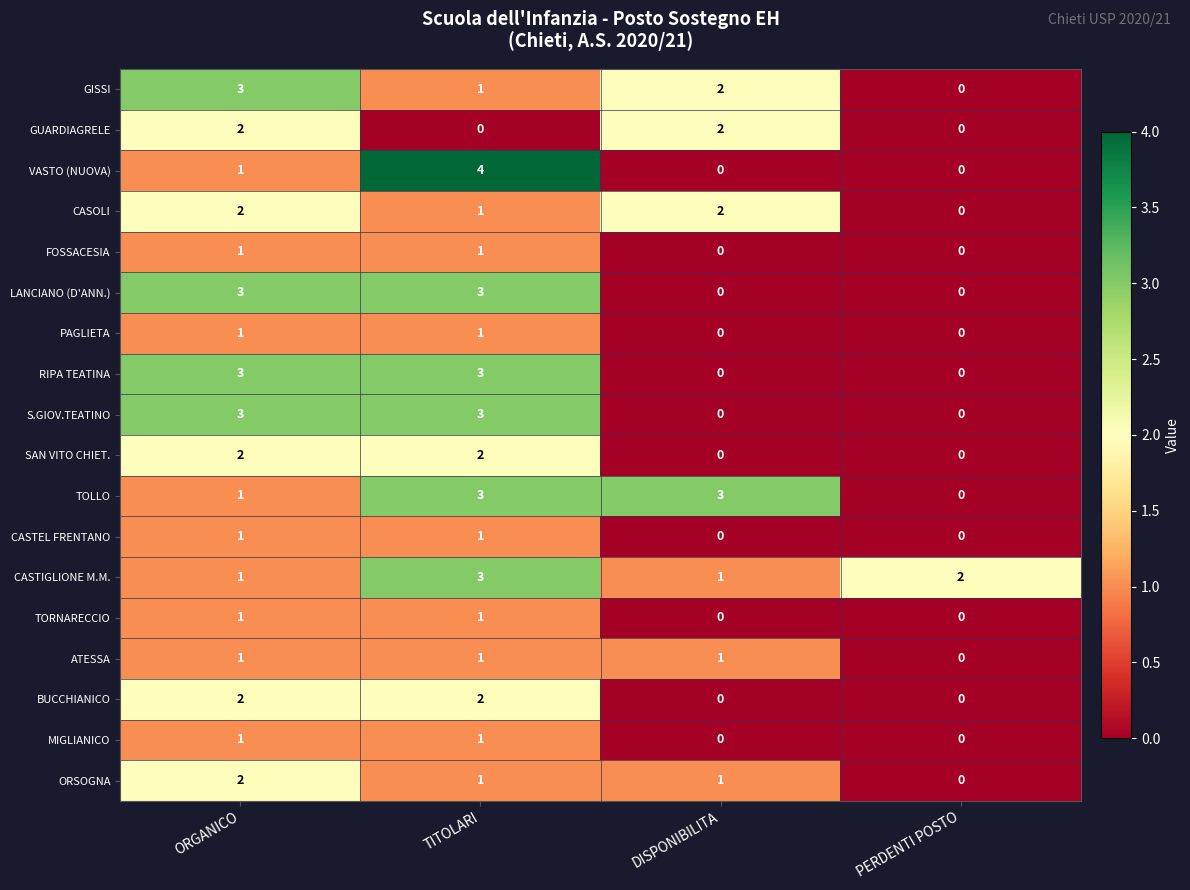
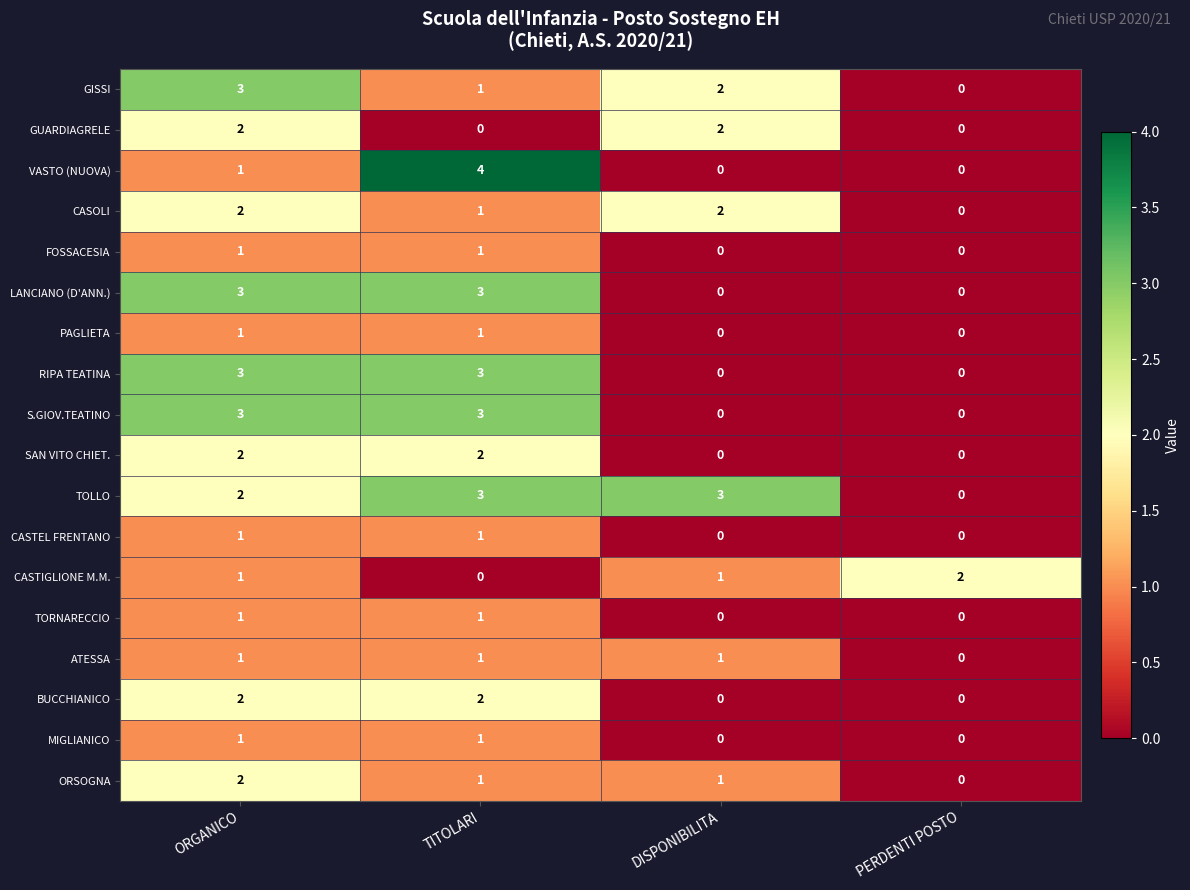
TOLLO, ORGANICO: 1 -> 2
CASTIGLIONE M.M., TITOLARI: 3 -> 0
